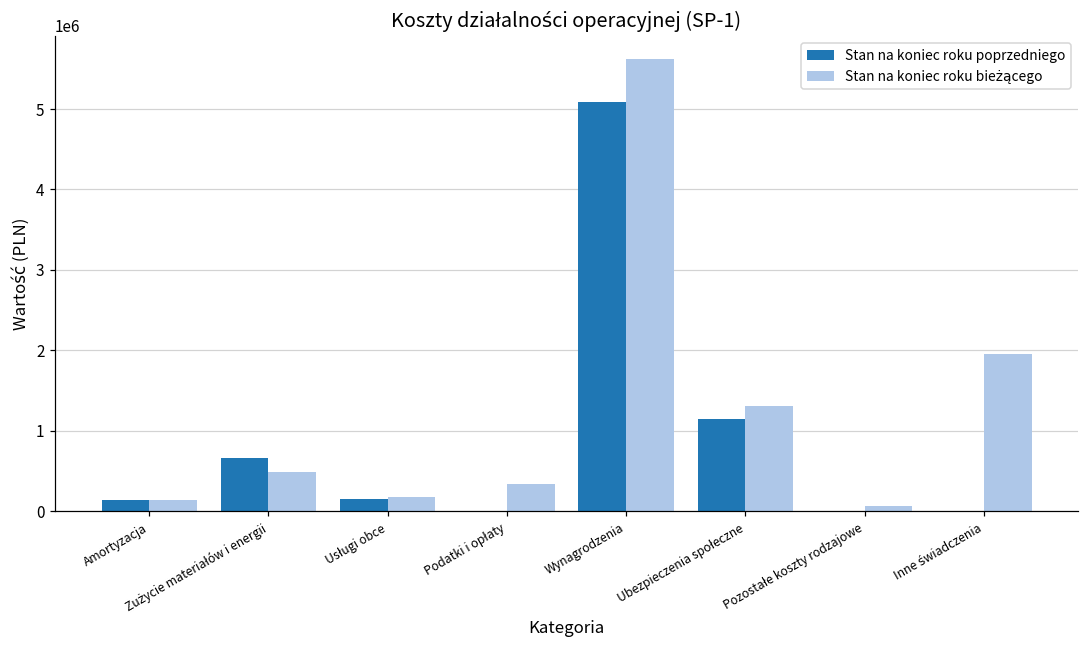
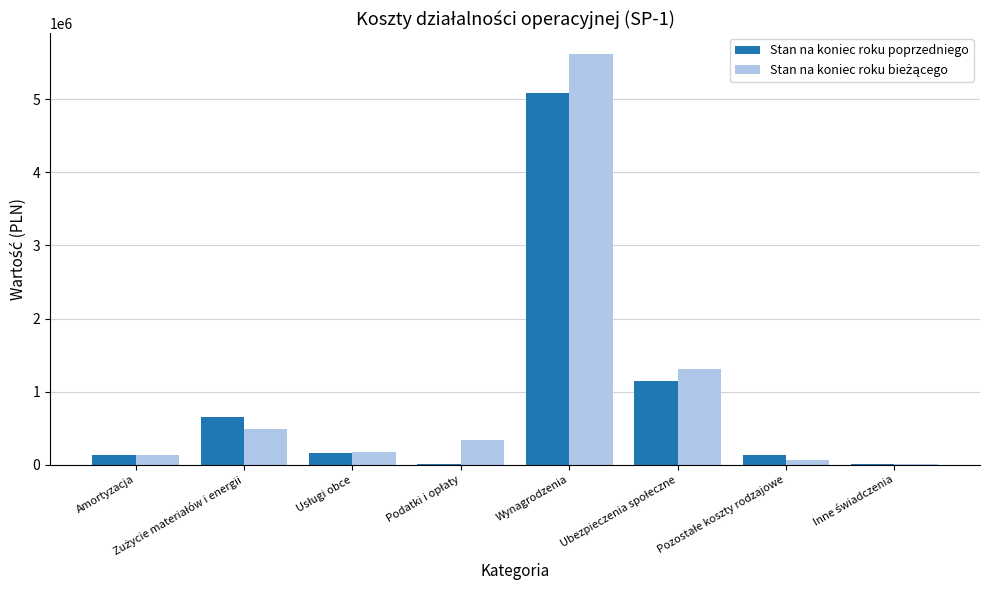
Stan na koniec roku poprzedniego, Pozostałe koszty rodzajowe: 0 -> 100000
Stan na koniec roku bieżącego, Inne świadczenia: 2000000 -> 0
